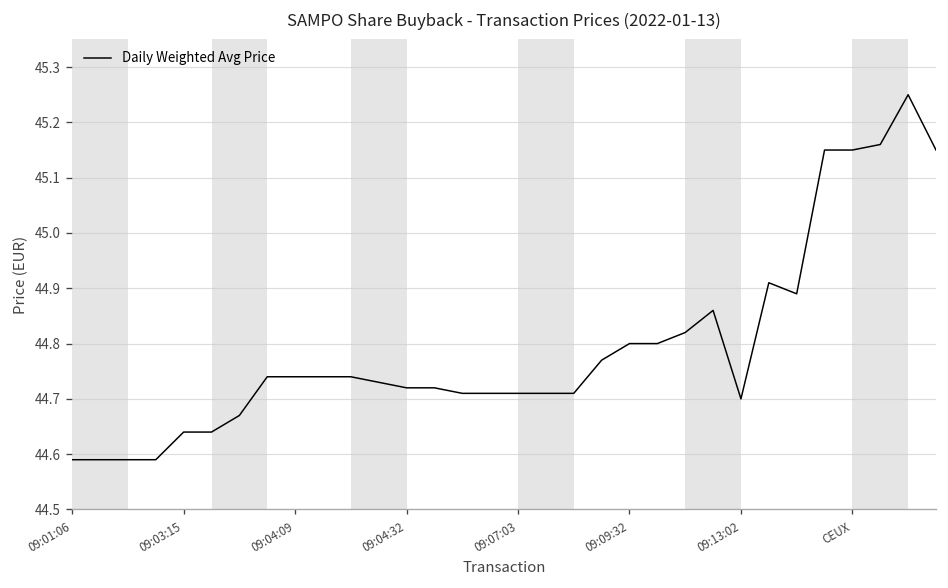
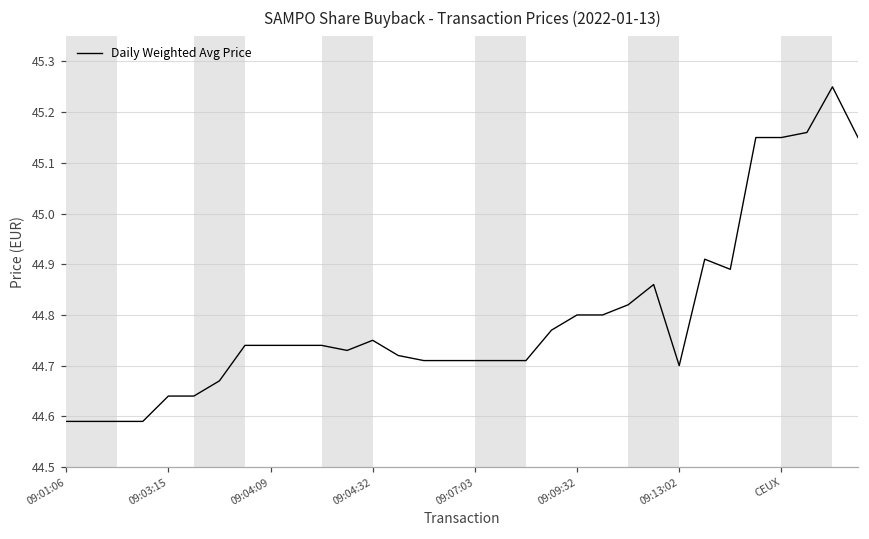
09:04:32: 44.72 -> 44.75
